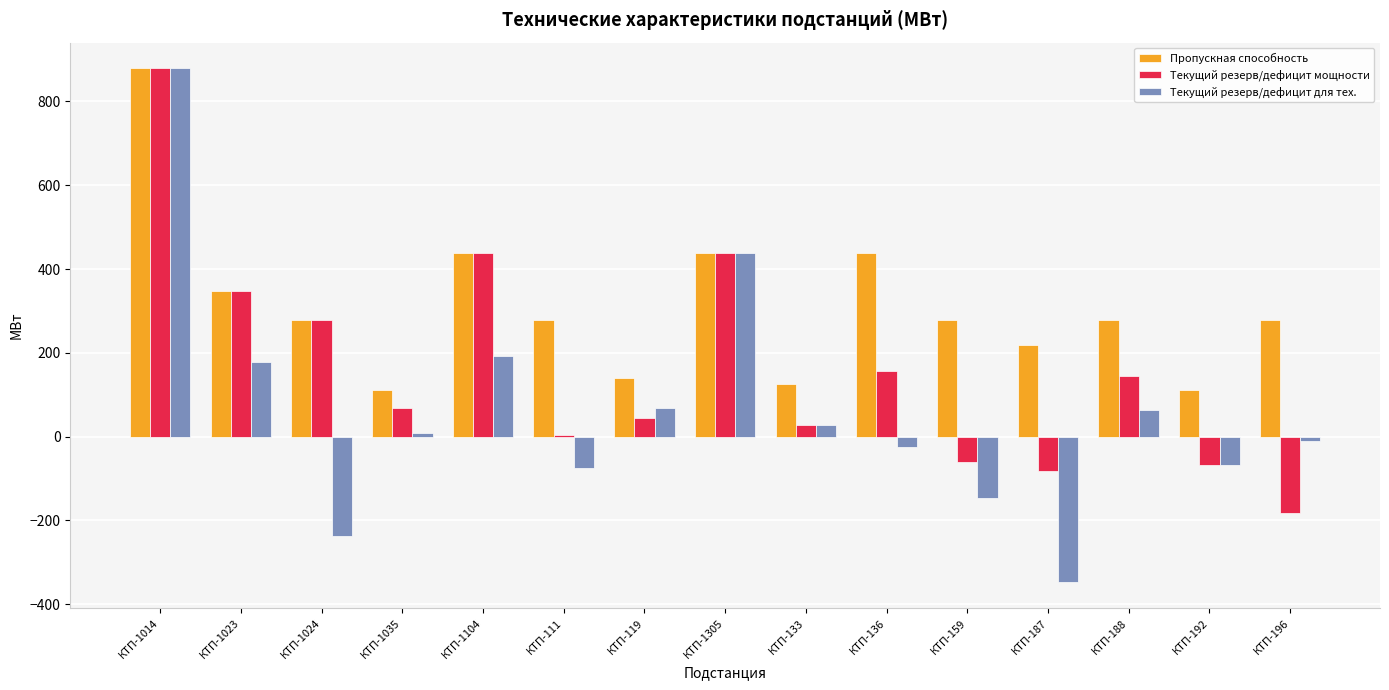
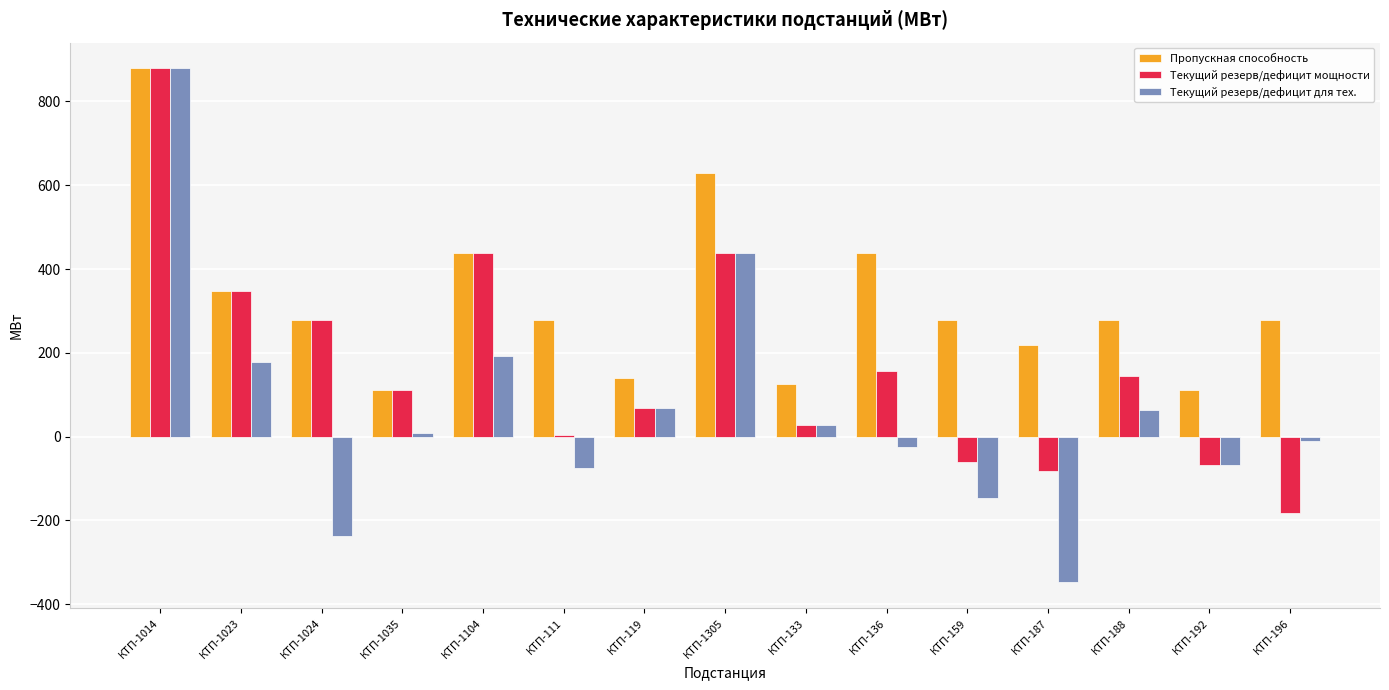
Текущий резерв/дефицит мощности, КТП-1035: 70 -> 110
Текущий резерв/дефицит мощности, КТП-119: 50 -> 70
Пропускная способность, КТП-1305: 440 -> 630
